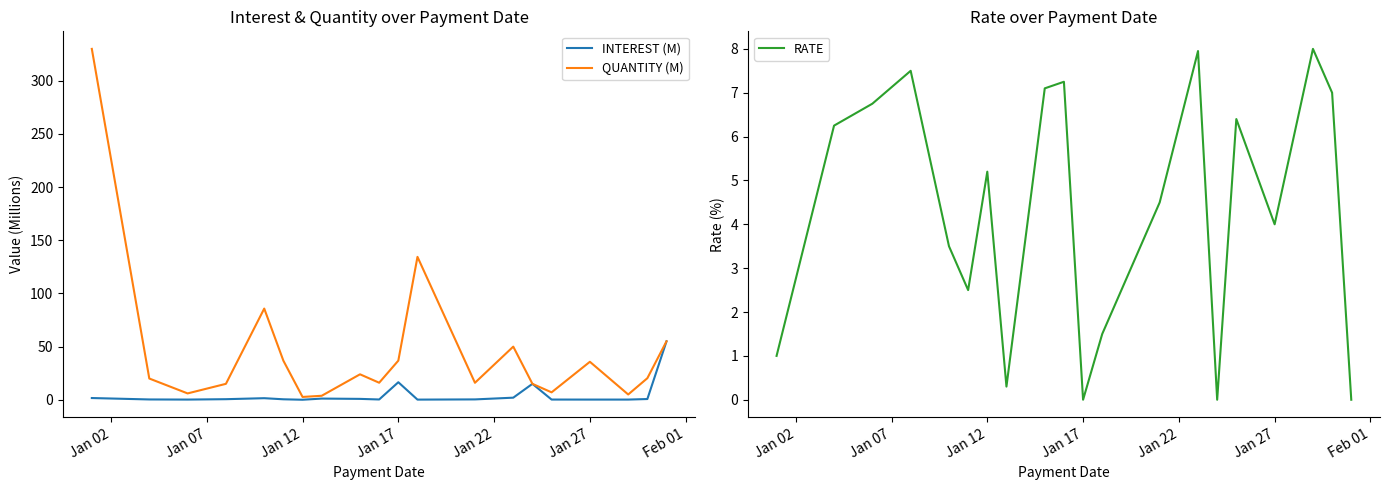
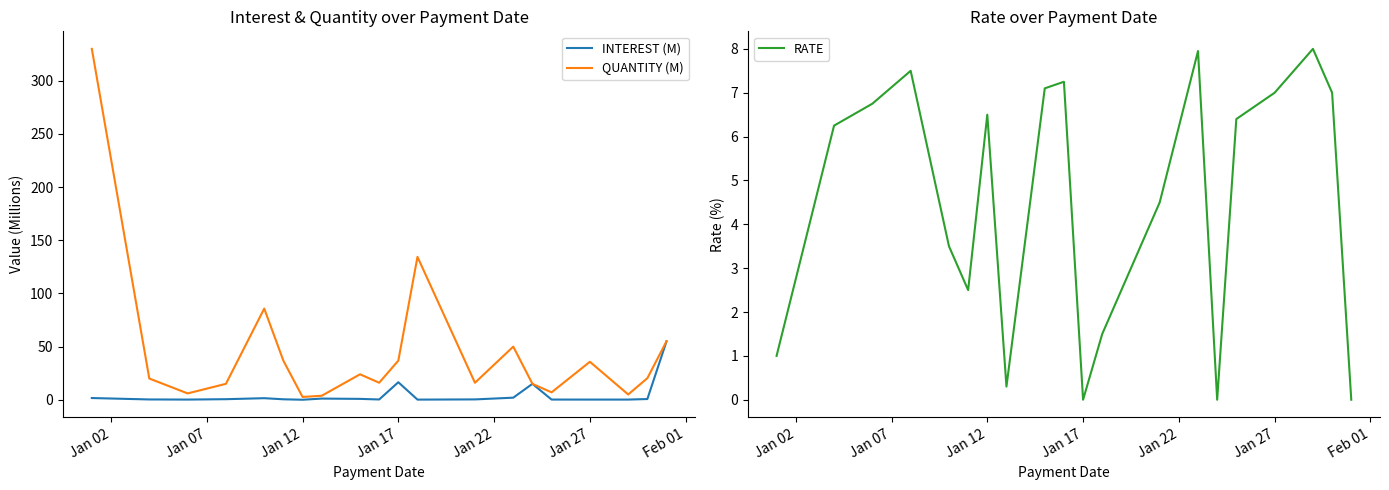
Rate over Payment Date, Jan 12: 5.2 -> 6.5
Rate over Payment Date, Jan 27: 4 -> 7
